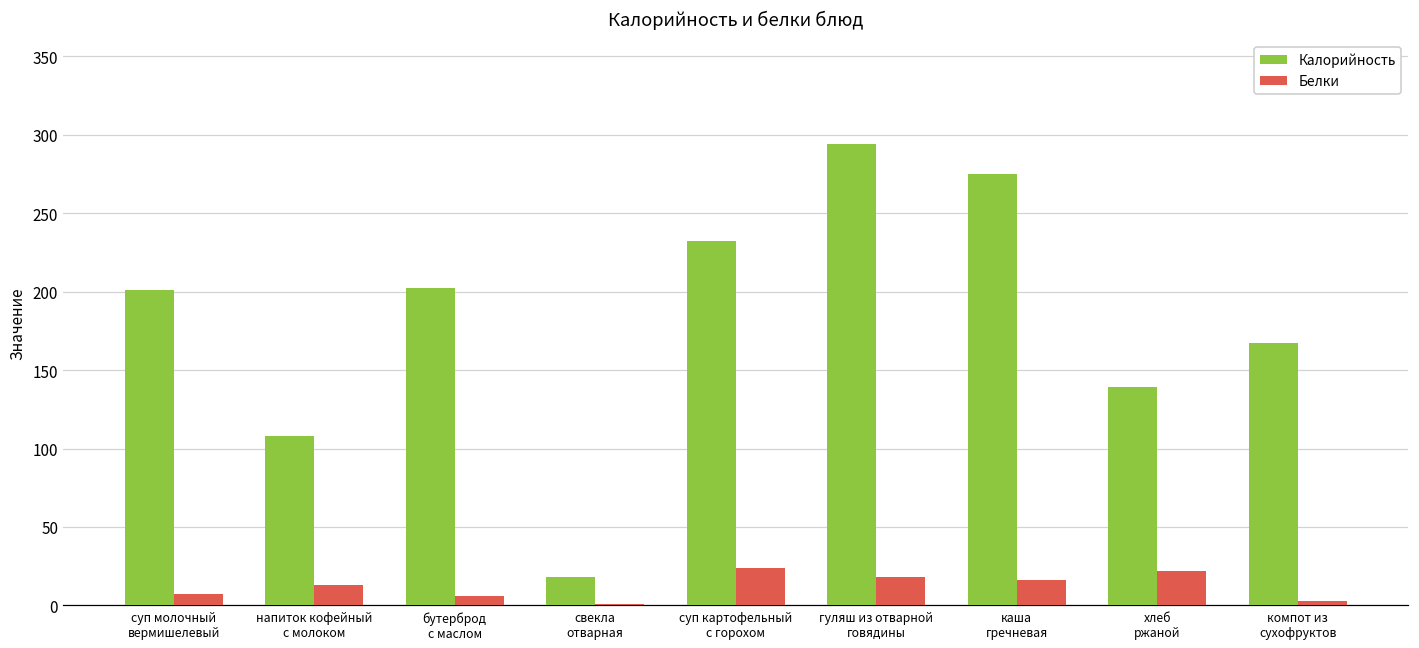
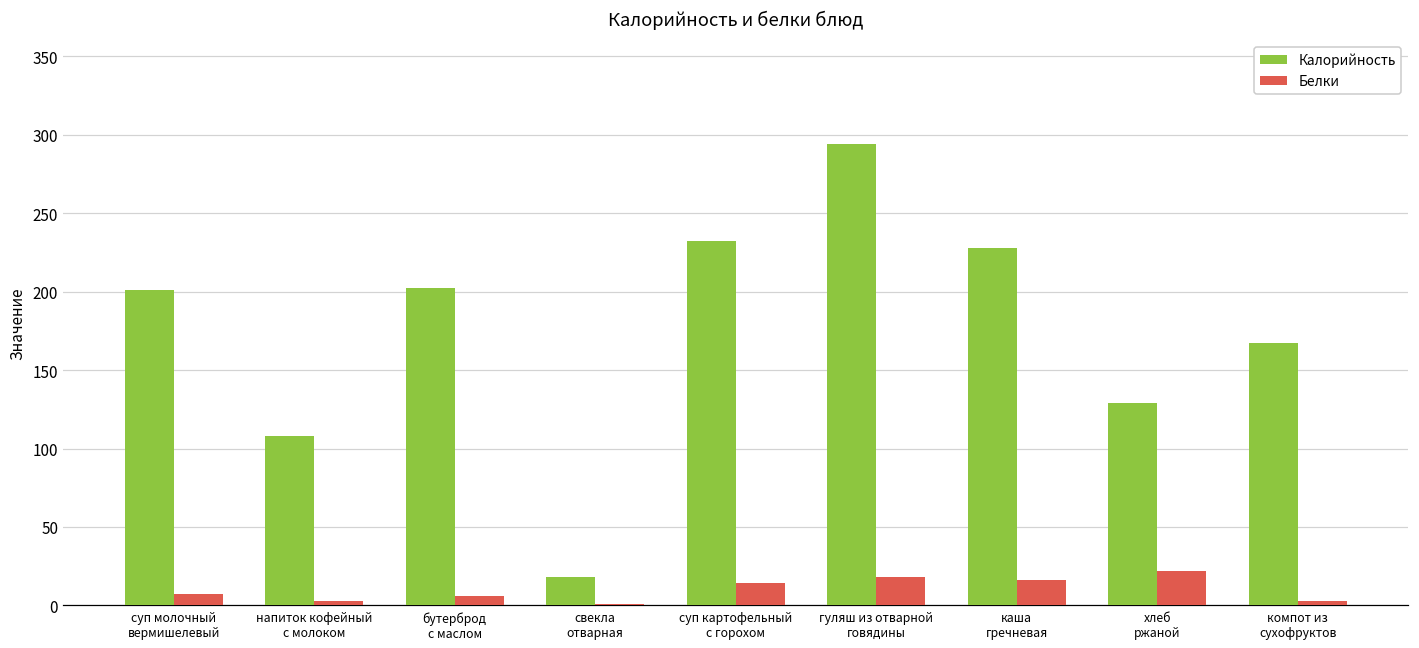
Белки, напиток кофейный с молоком: 13 -> 3
Белки, суп картофельный с горохом: 24 -> 14
Калорийность, каша гречневая: 275 -> 228
Калорийность, хлеб ржаной: 139 -> 129
